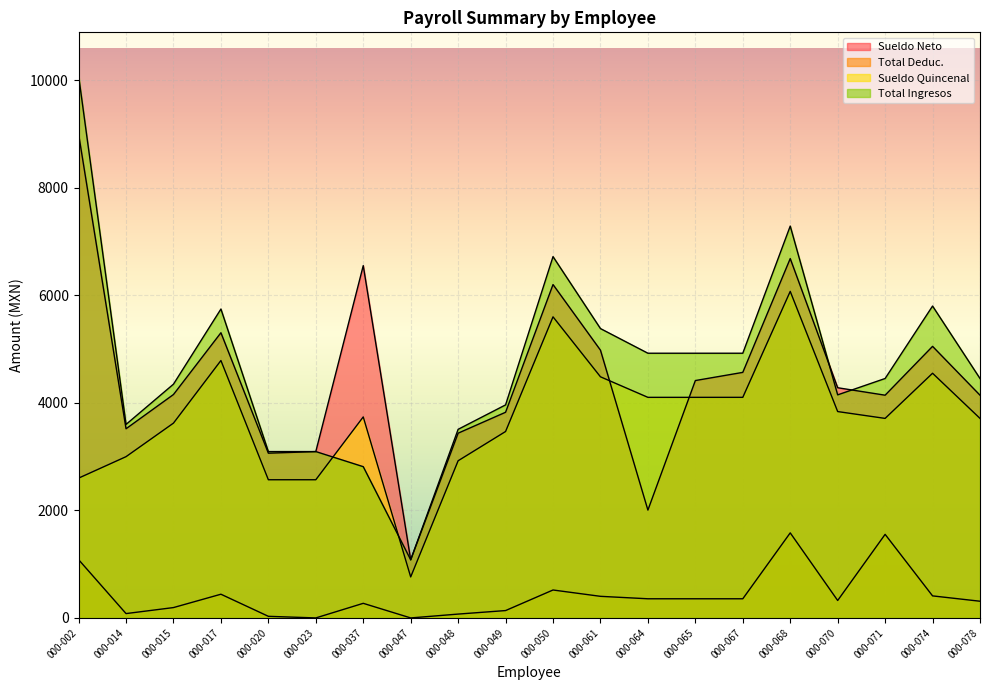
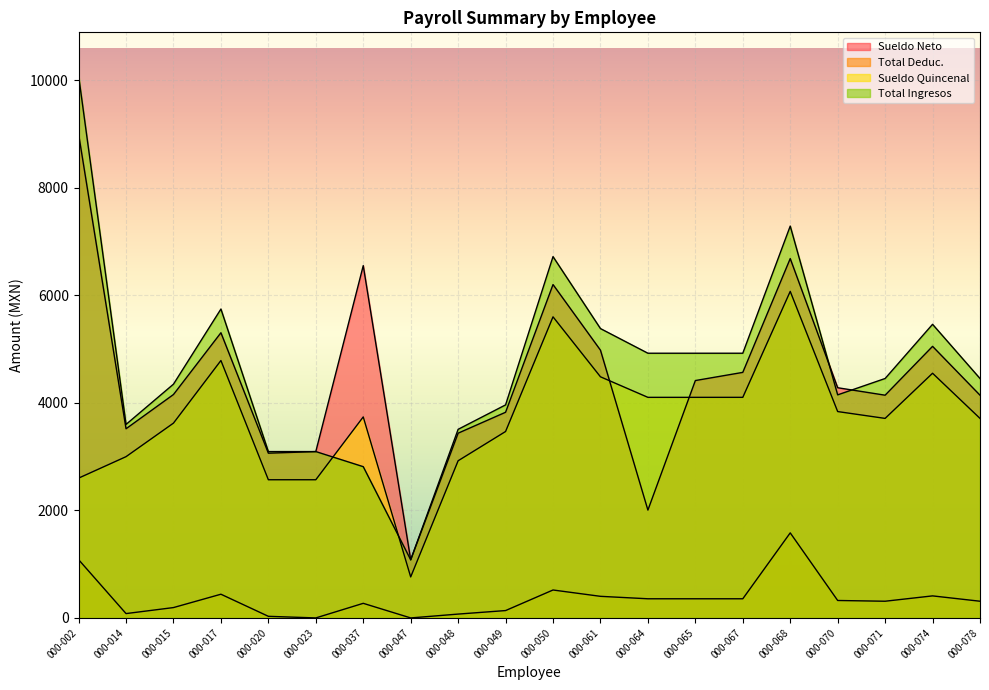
Total Deduc., 000-071: 1600 -> 300
Total Ingresos, 000-074: 5800 -> 5500
